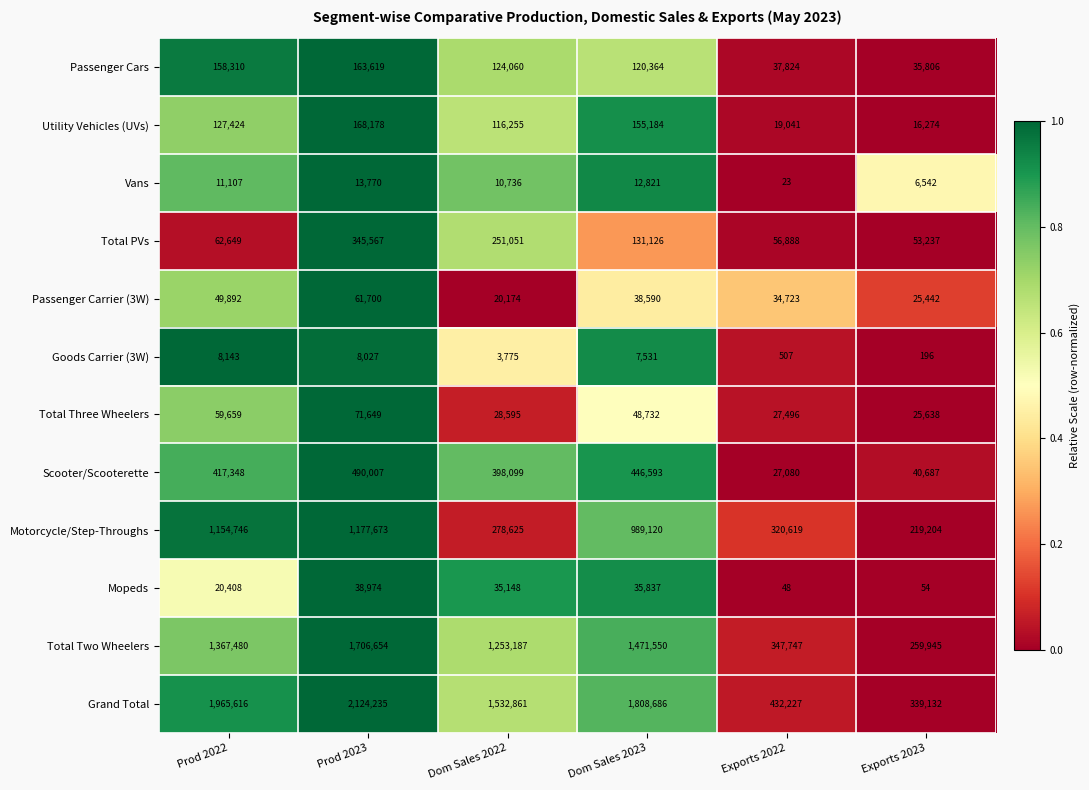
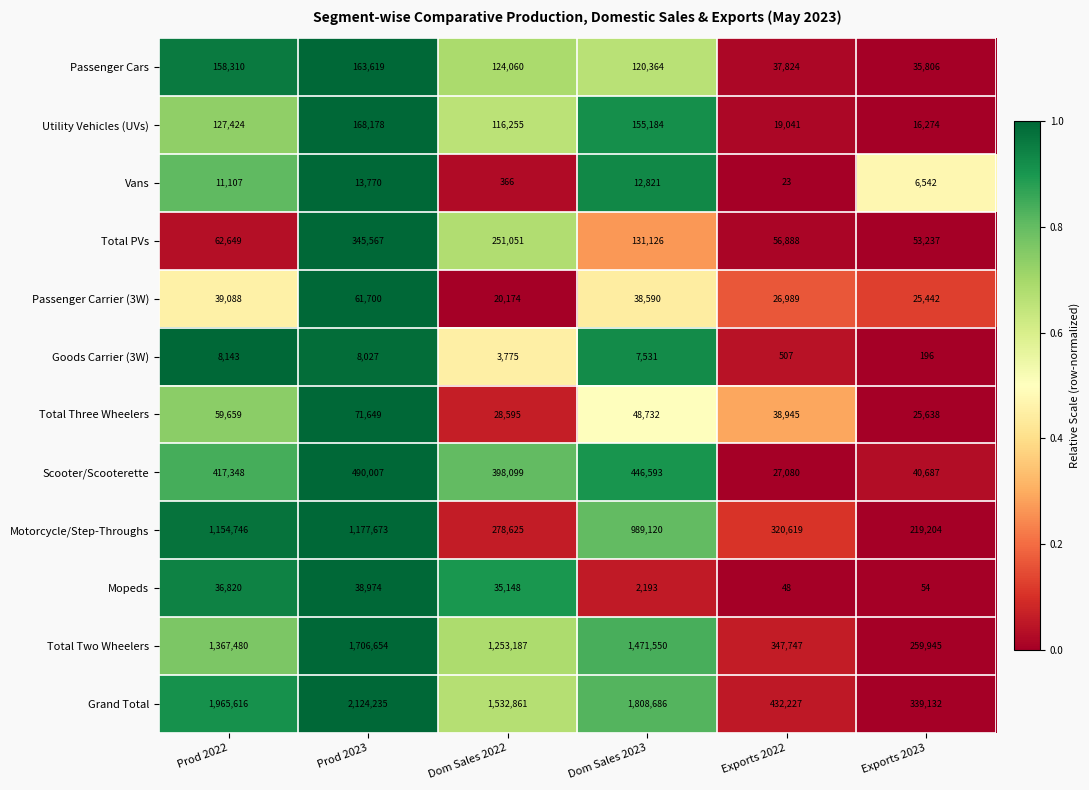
Vans, Dom Sales 2022: 10,736 -> 366
Passenger Carrier (3W), Prod 2022: 49,892 -> 39,088
Passenger Carrier (3W), Exports 2022: 34,723 -> 26,989
Total Three Wheelers, Exports 2022: 27,496 -> 38,945
Mopeds, Prod 2022: 20,408 -> 36,820
Mopeds, Dom Sales 2023: 35,837 -> 2,193
